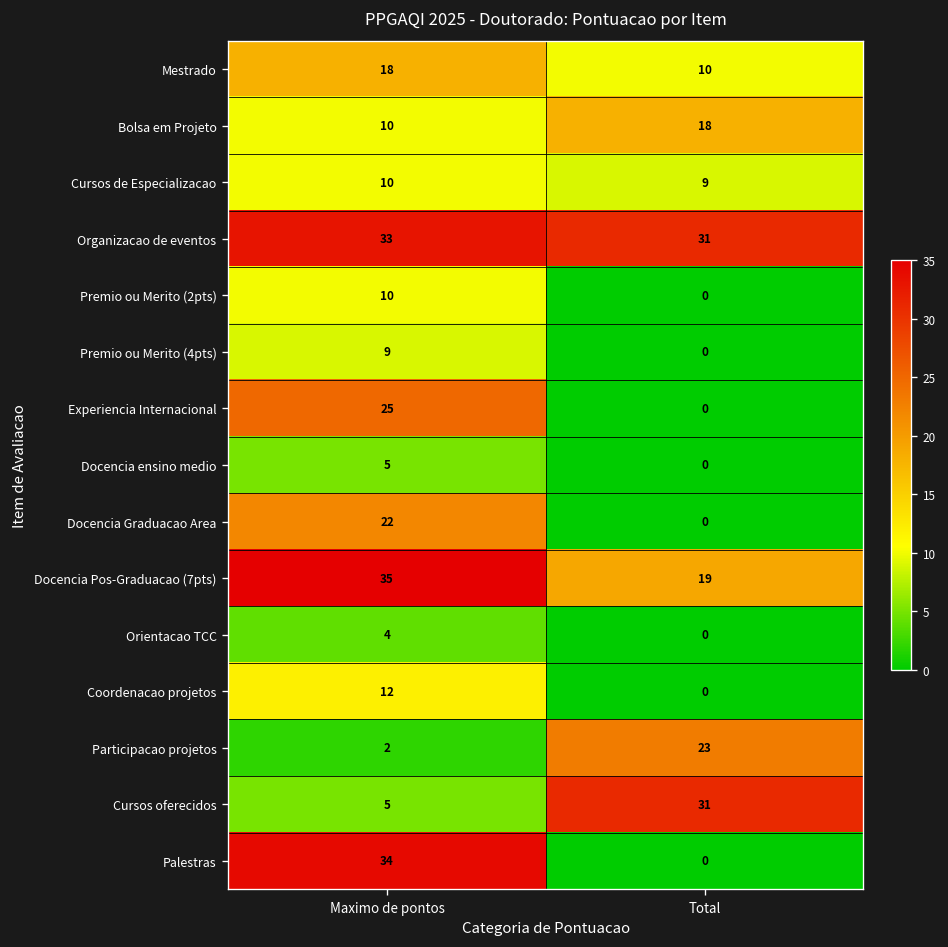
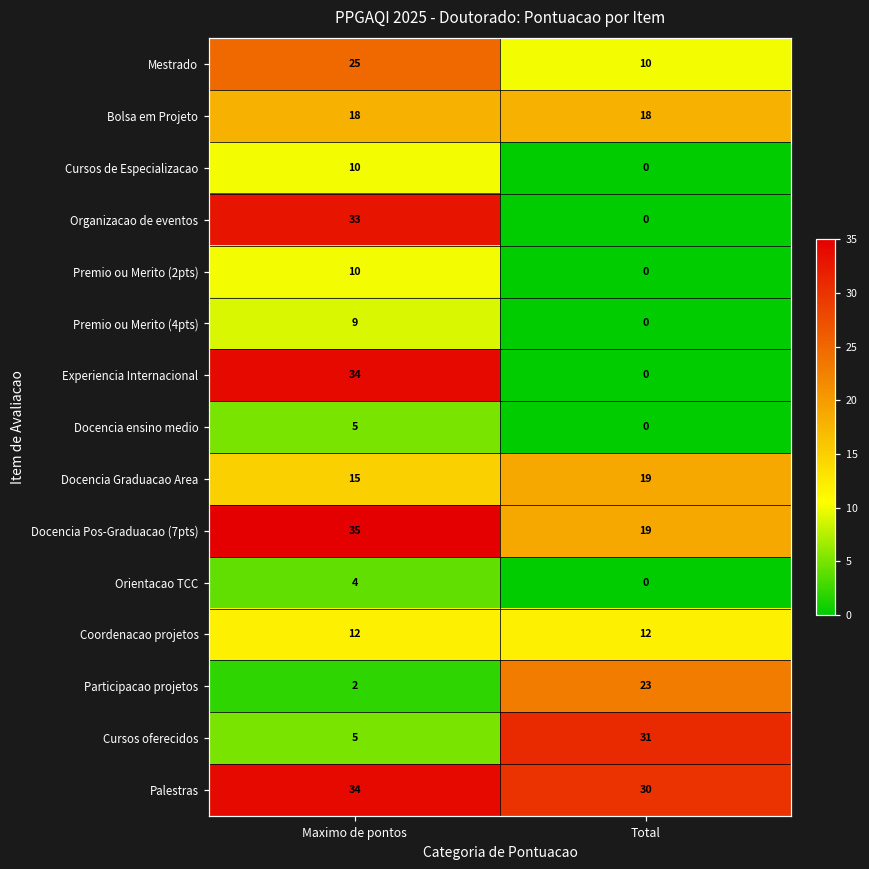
Mestrado, Maximo de pontos: 18 -> 25
Bolsa em Projeto, Maximo de pontos: 10 -> 18
Cursos de Especializacao, Total: 9 -> 0
Organizacao de eventos, Total: 31 -> 0
Experiencia Internacional, Maximo de pontos: 25 -> 34
Docencia Graduacao Area, Maximo de pontos: 22 -> 15
Docencia Graduacao Area, Total: 0 -> 19
Coordenacao projetos, Total: 0 -> 12
Palestras, Total: 0 -> 30
